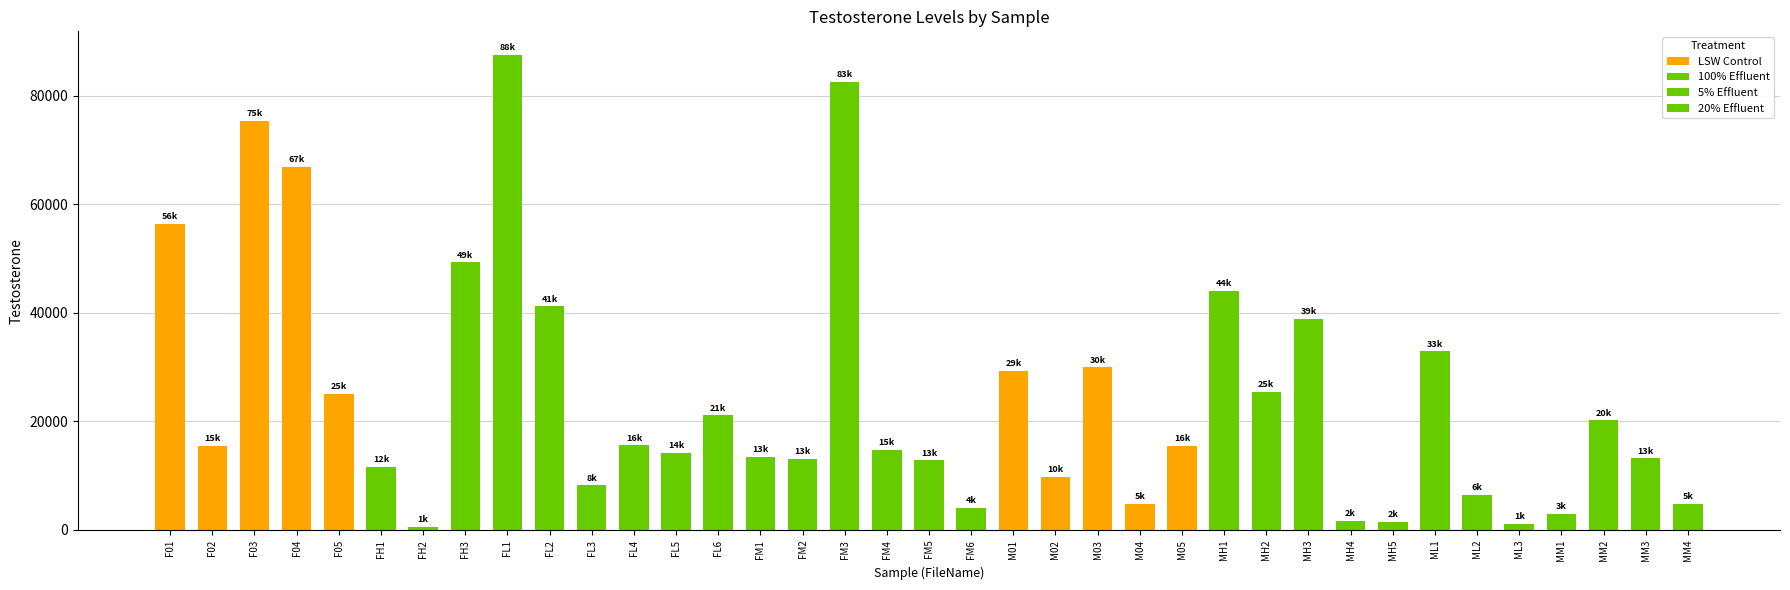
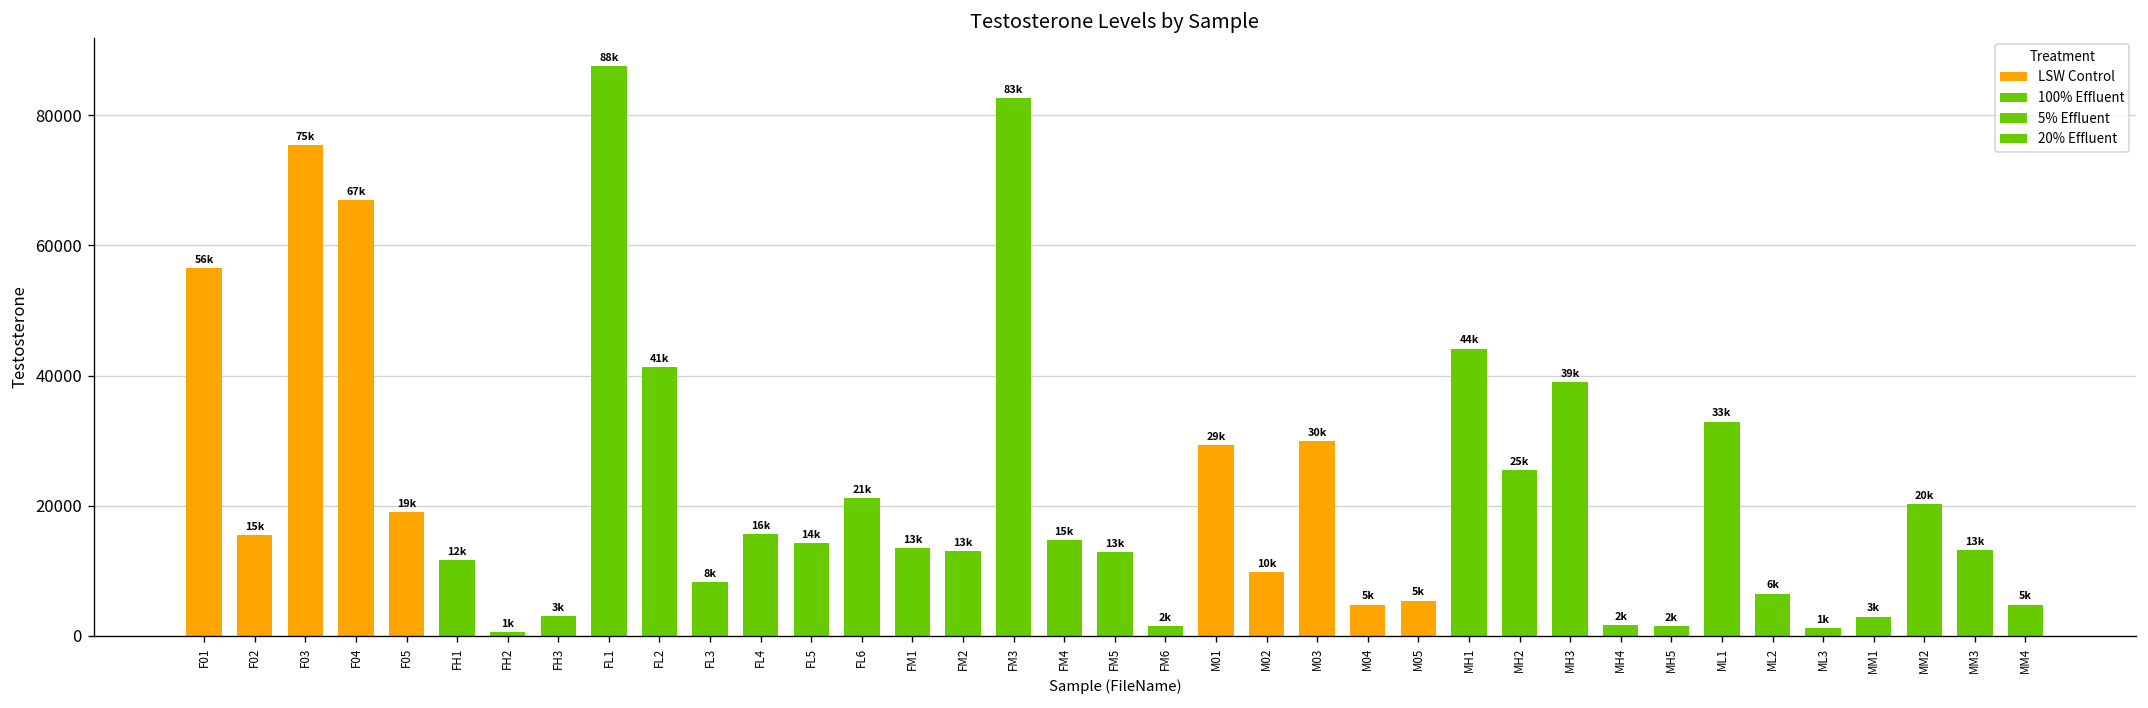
F05: 25k -> 19k
FH3: 49k -> 3k
FM6: 4k -> 2k
M05: 16k -> 5k
